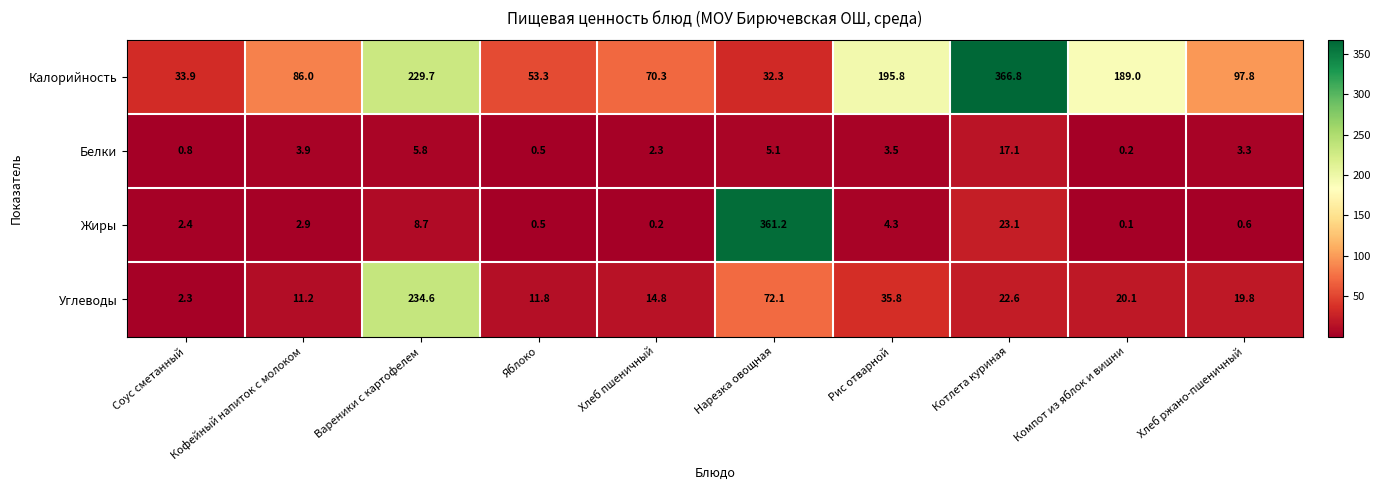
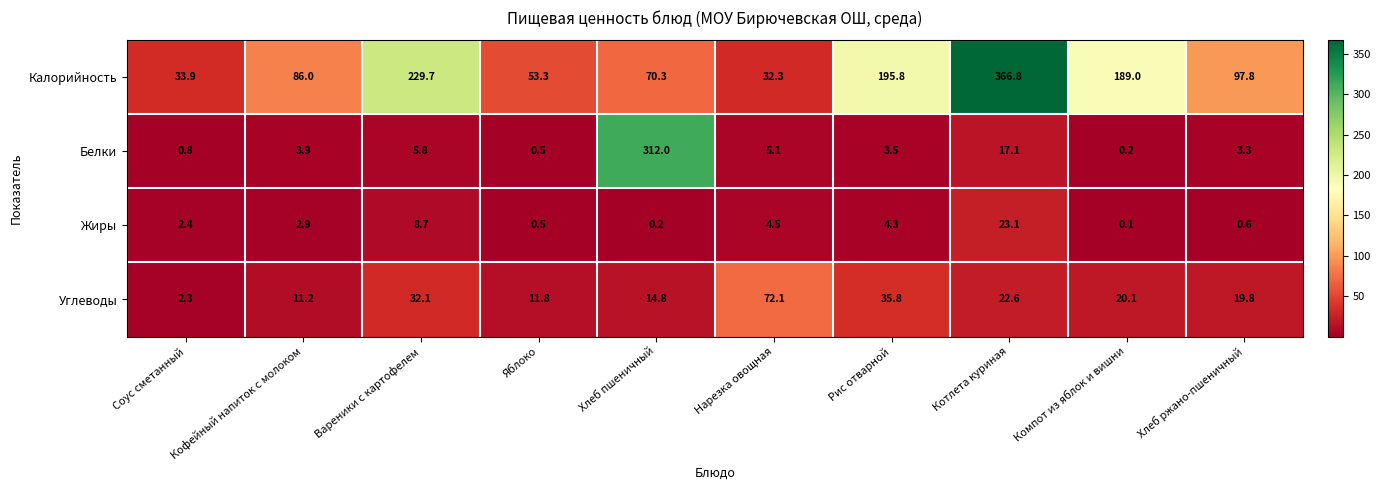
Белки, Хлеб пшеничный: 2.3 -> 312.0
Жиры, Нарезка овощная: 361.2 -> 4.5
Углеводы, Вареники с картофелем: 234.6 -> 32.1
